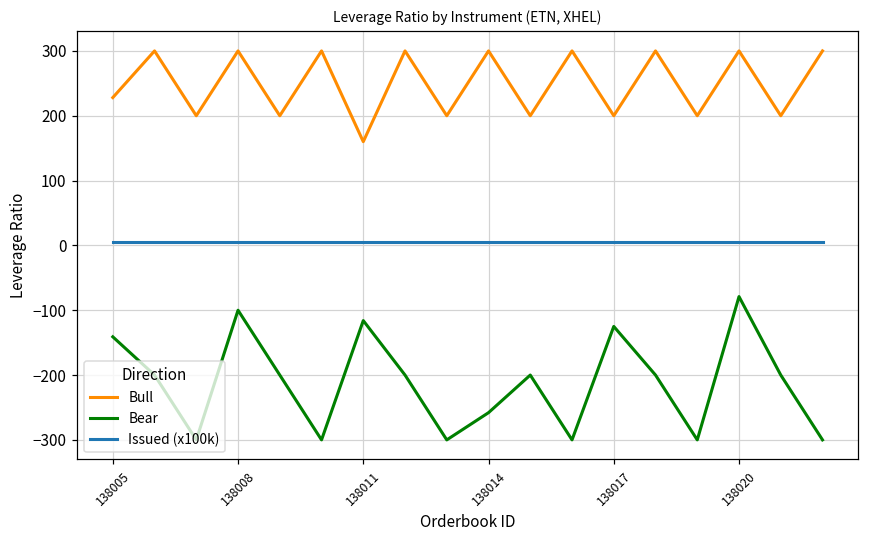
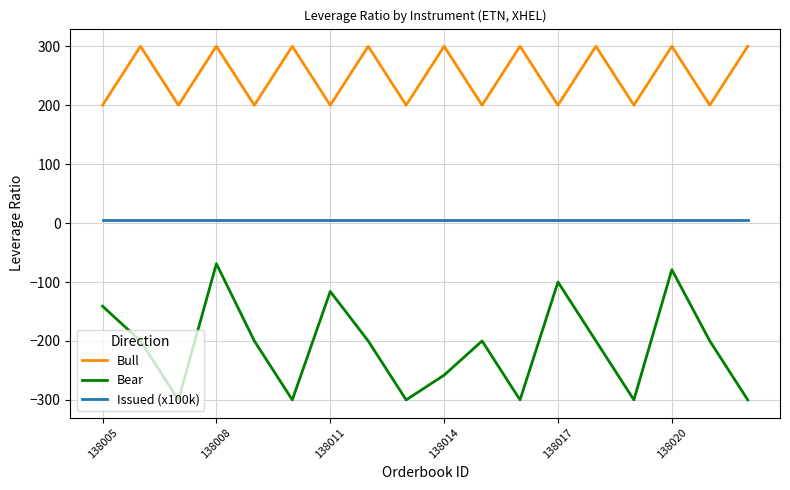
Bull, 138005: 230 -> 200
Bear, 138008: -100 -> -70
Bull, 138011: 160 -> 200
Bear, 138017: -130 -> -100
